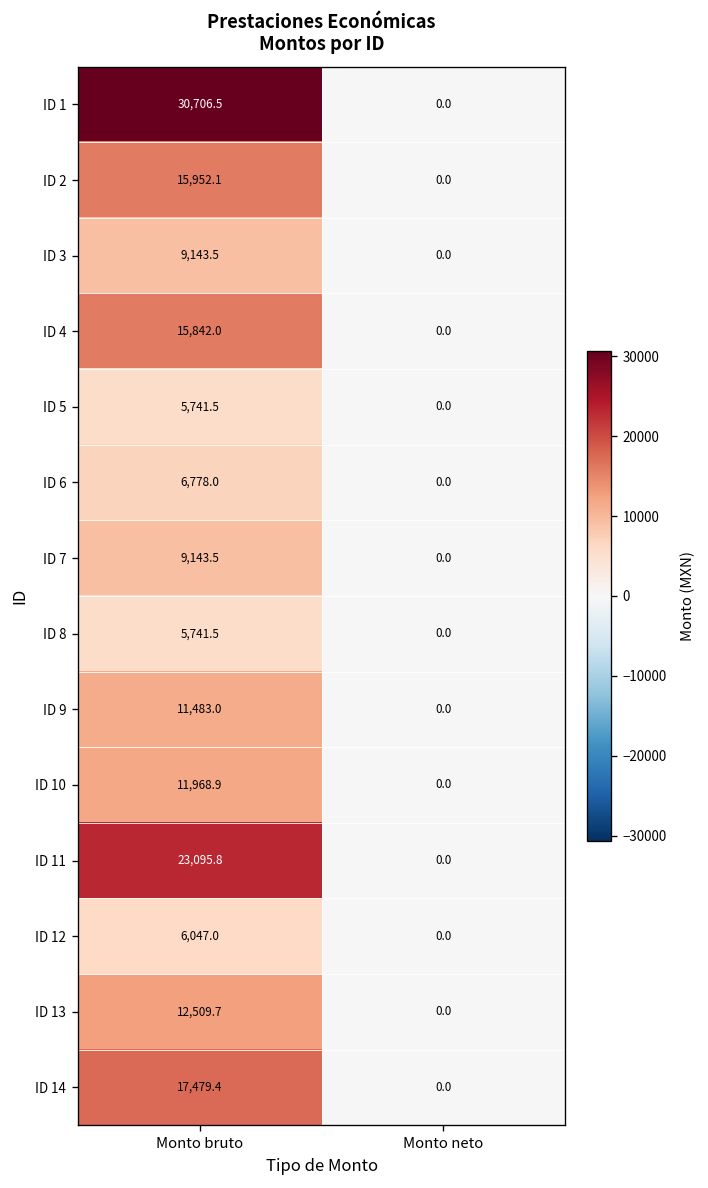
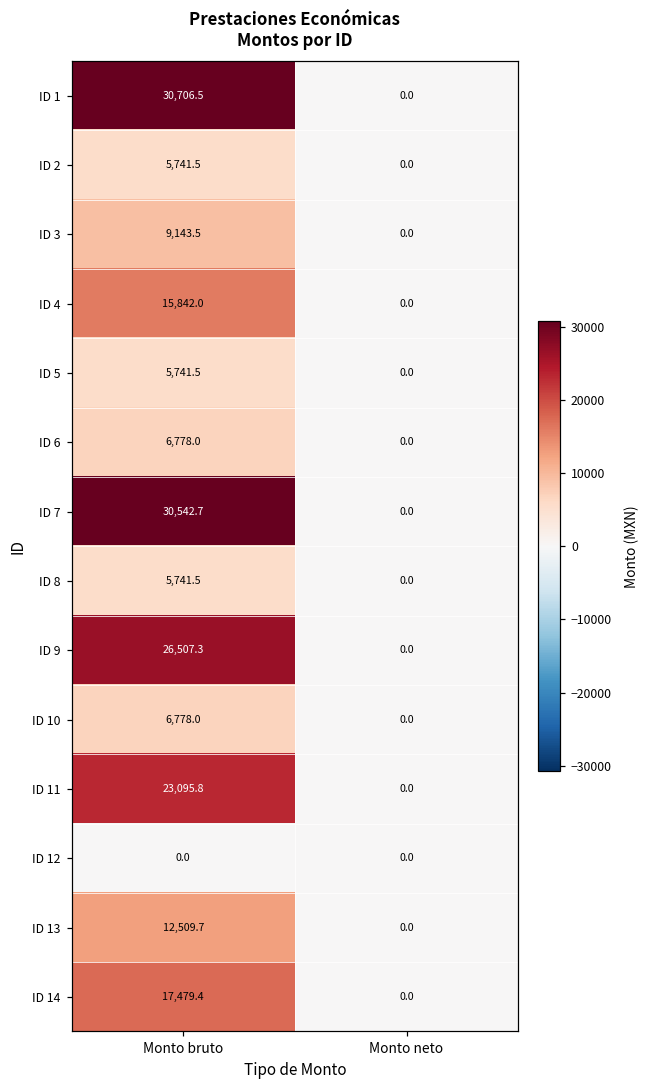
ID 2, Monto bruto: 15,952.1 -> 5,741.5
ID 7, Monto bruto: 9,143.5 -> 30,542.7
ID 9, Monto bruto: 11,483.0 -> 26,507.3
ID 10, Monto bruto: 11,968.9 -> 6,778.0
ID 12, Monto bruto: 6,047.0 -> 0.0
